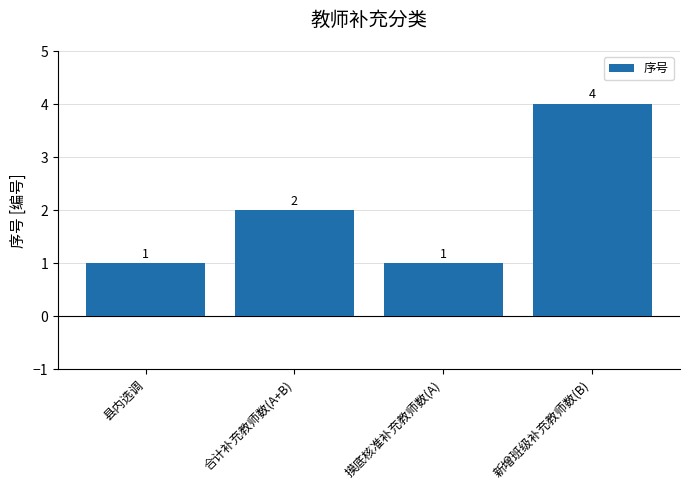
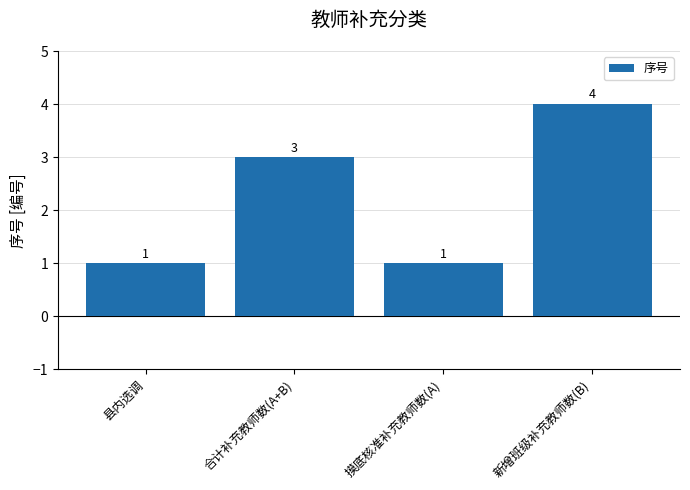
合计补充教师数(A+B): 2 -> 3
